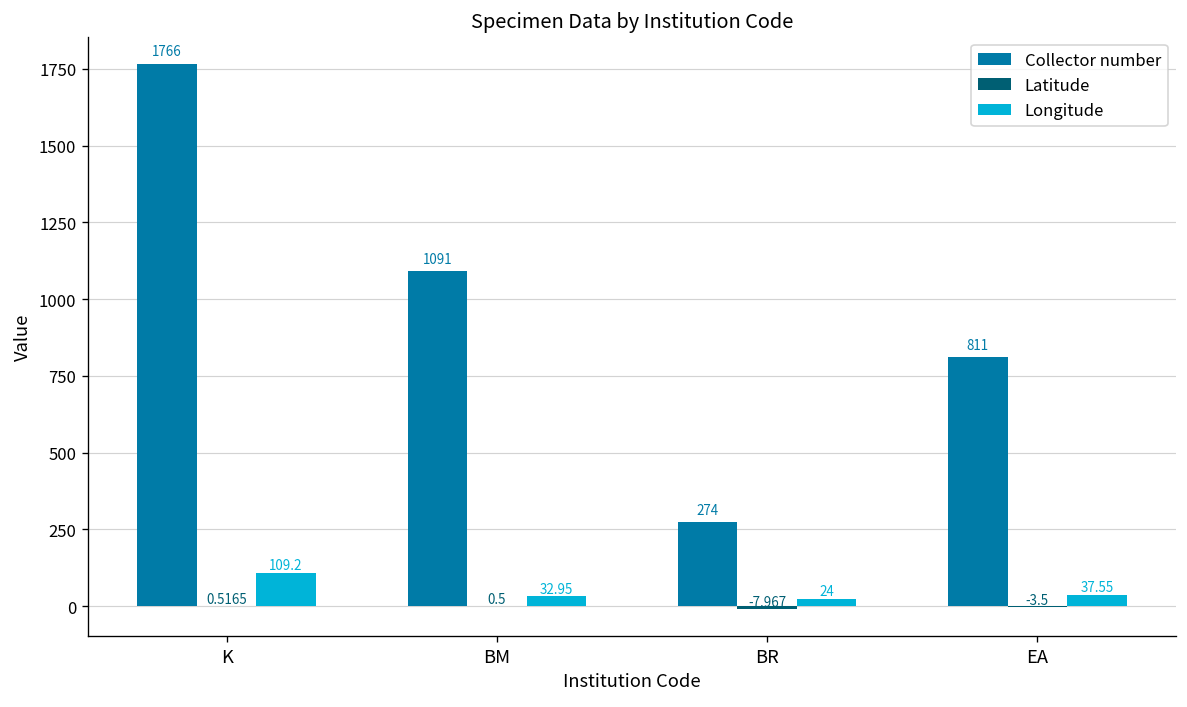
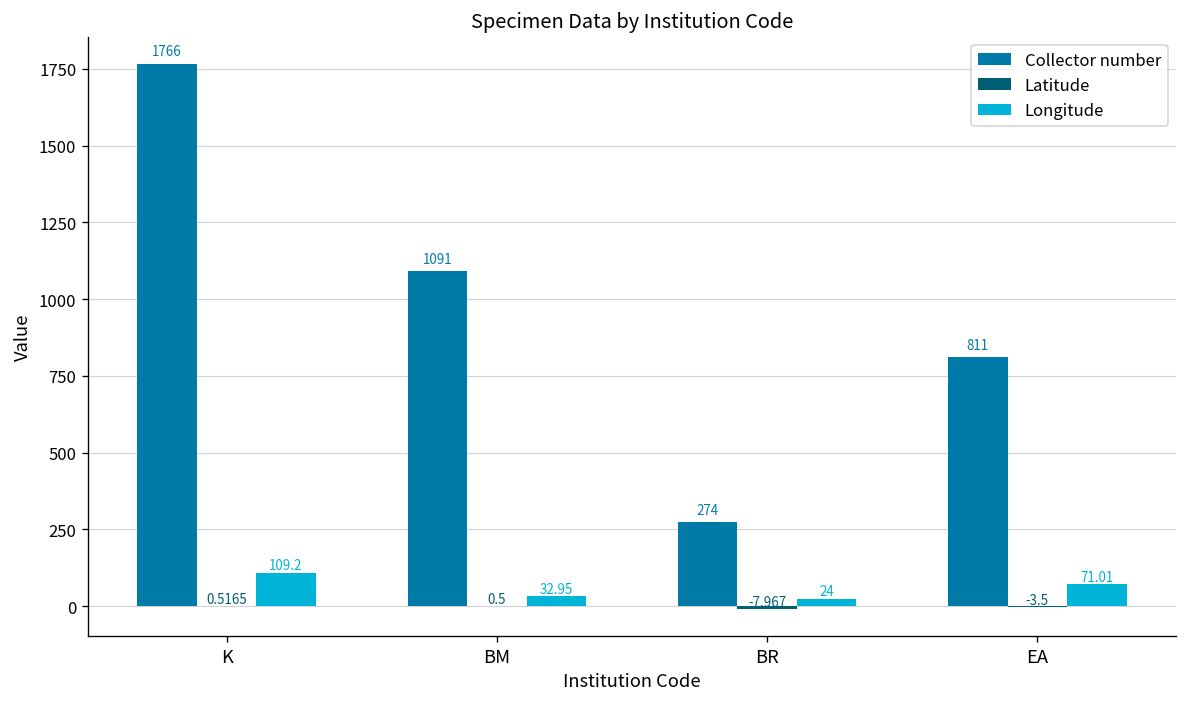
Longitude, EA: 37.55 -> 71.01
